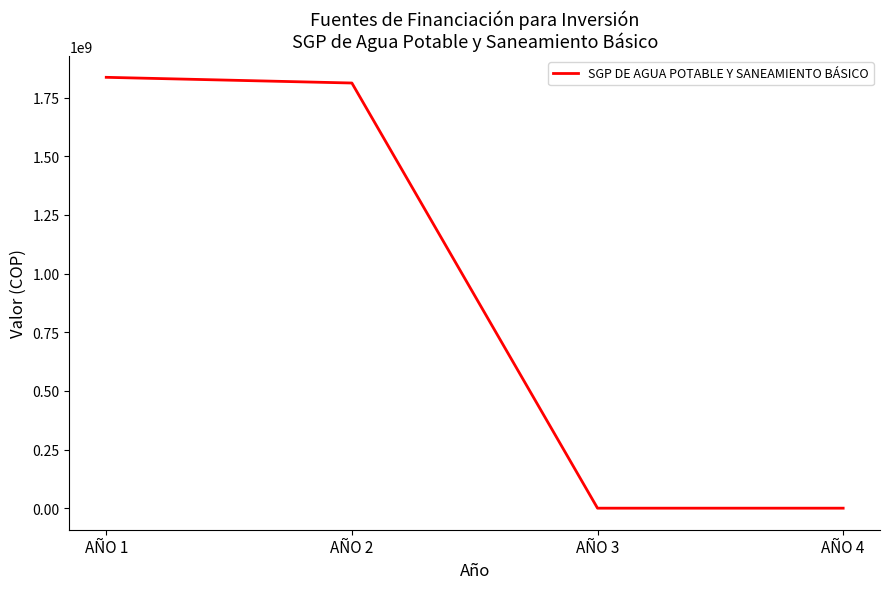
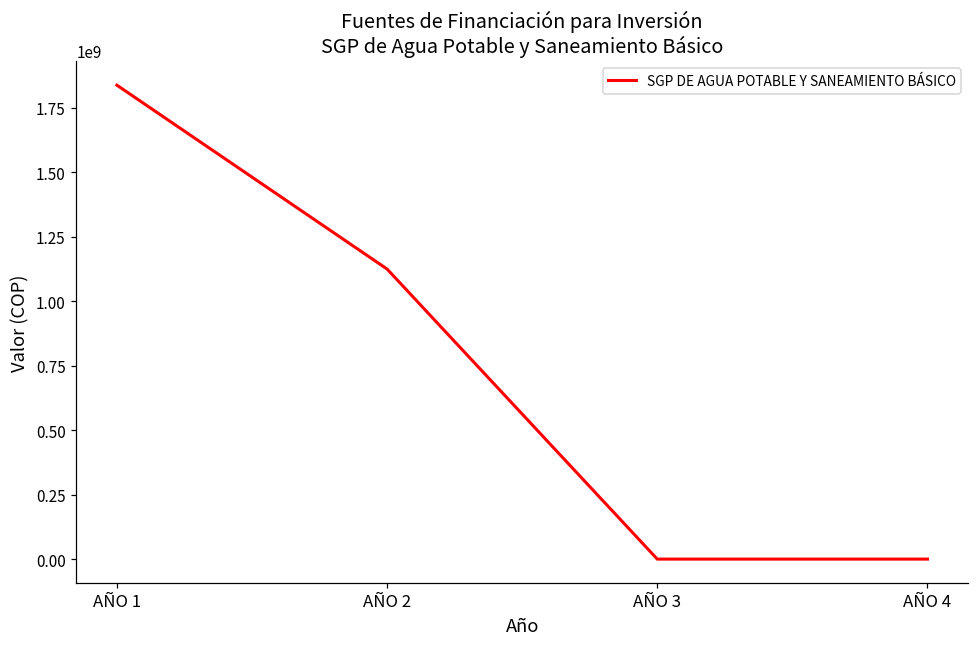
AÑO 2: 1810000000 -> 1120000000
